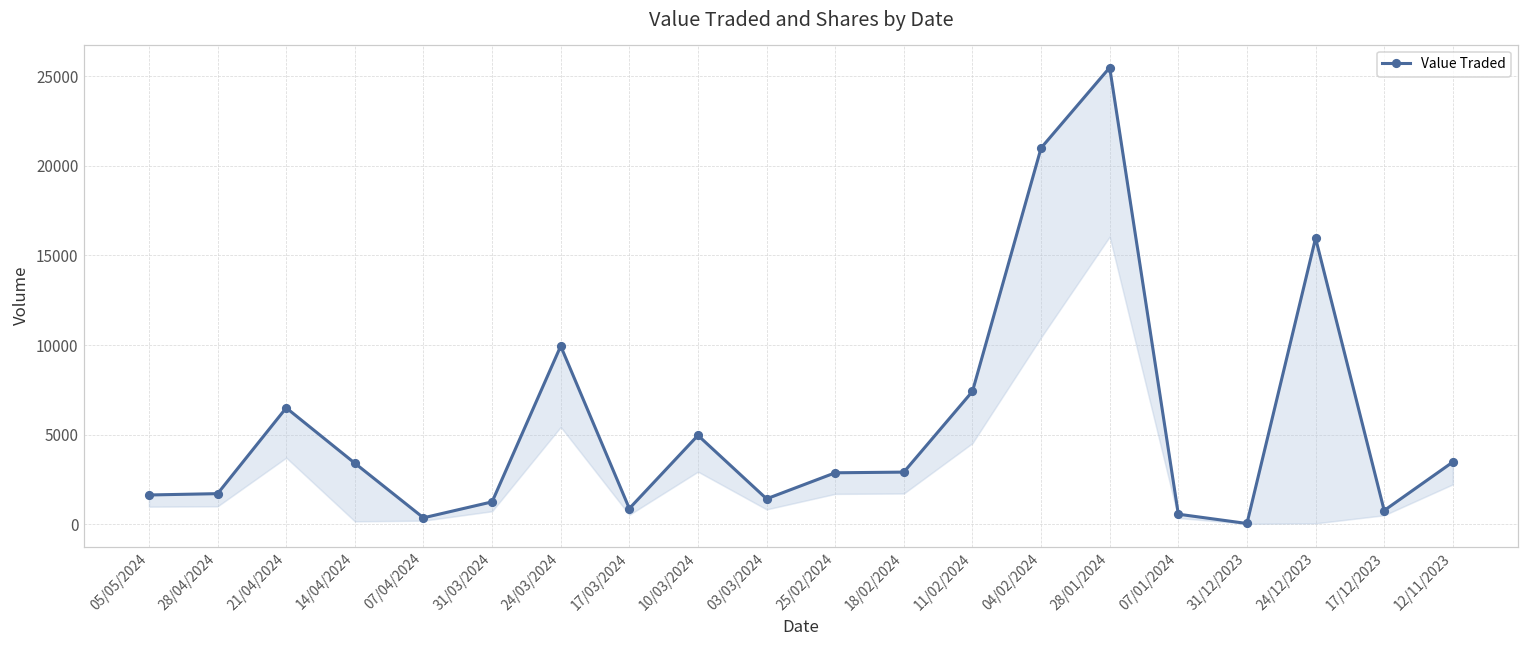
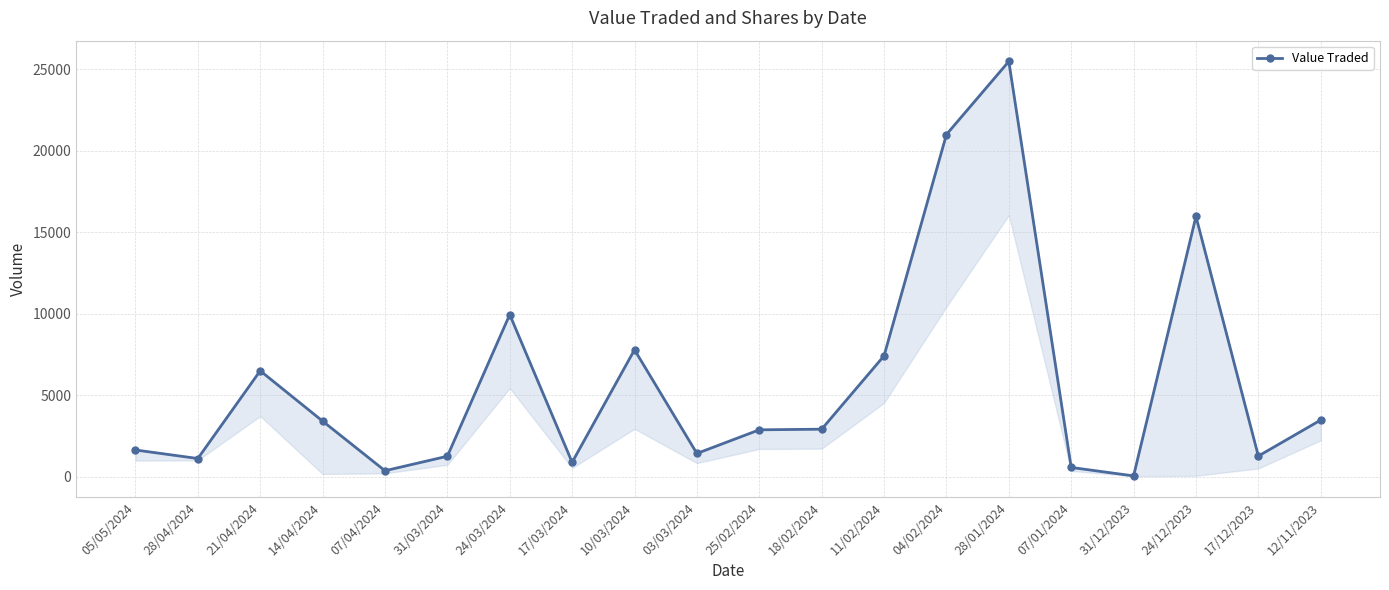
28/04/2024: 1700 -> 1100
10/03/2024: 5000 -> 7800
17/12/2023: 800 -> 1300
